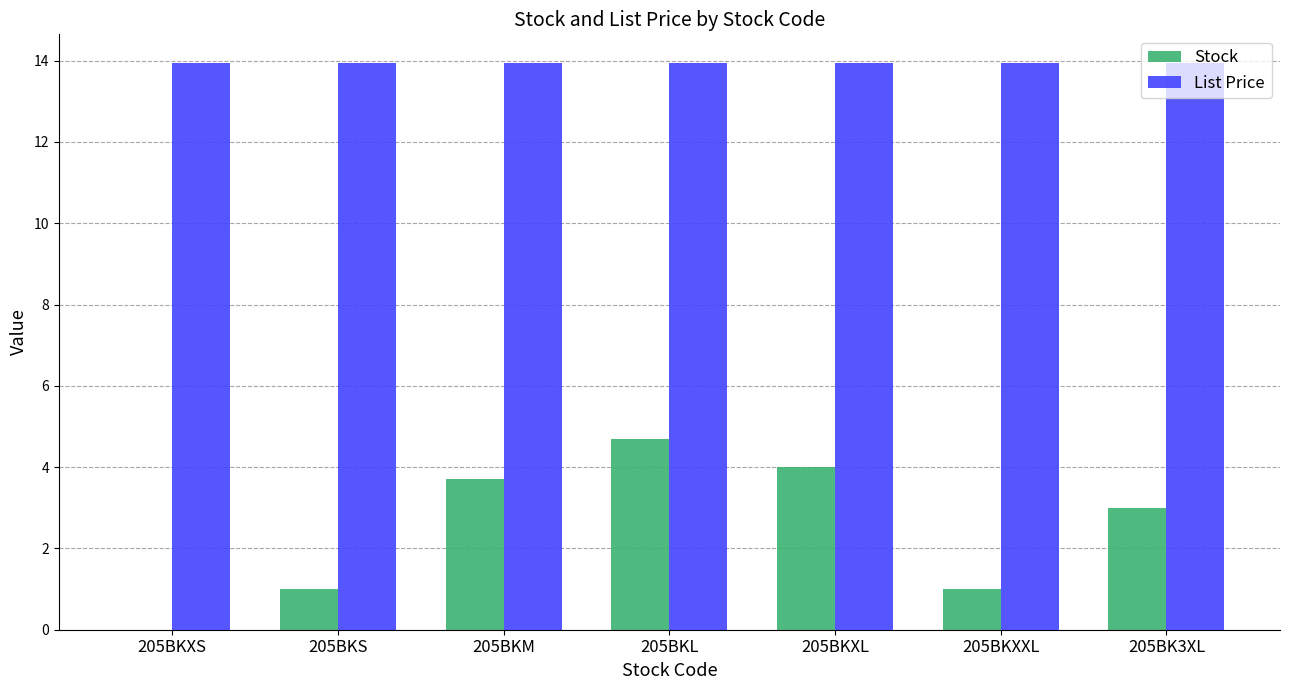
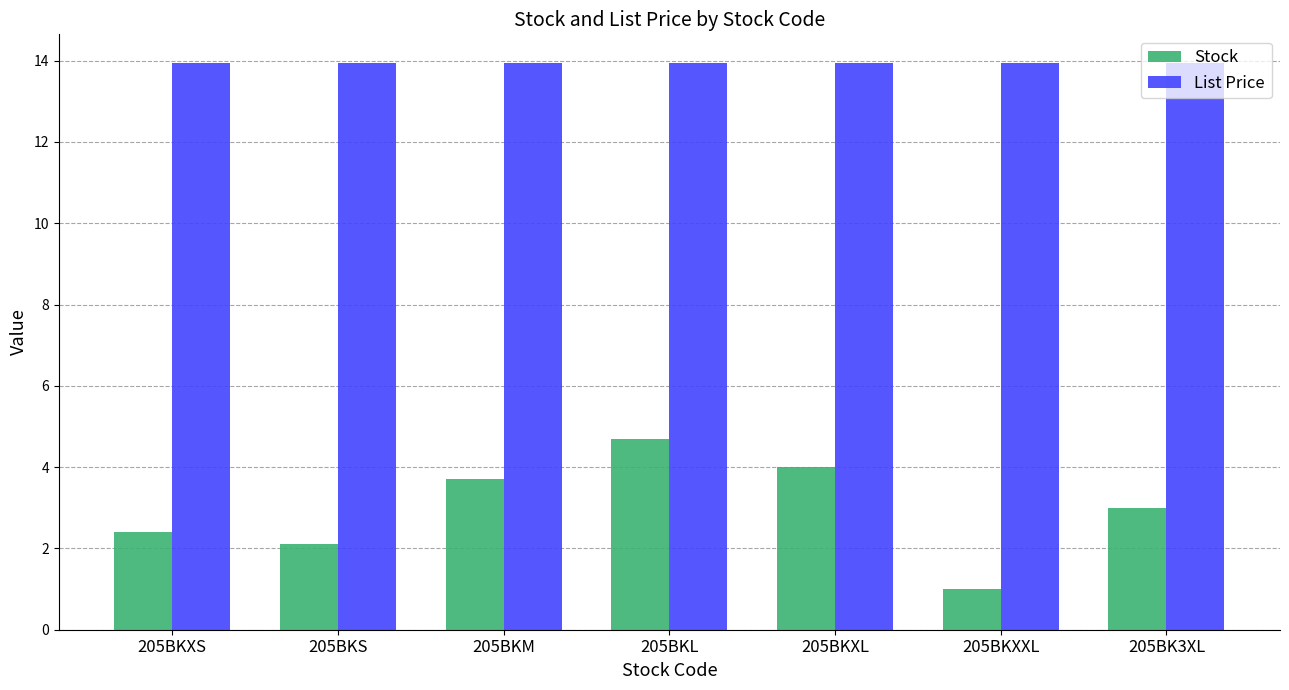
Stock, 205BKXS: 0.0 -> 2.4
Stock, 205BKS: 1.0 -> 2.1
